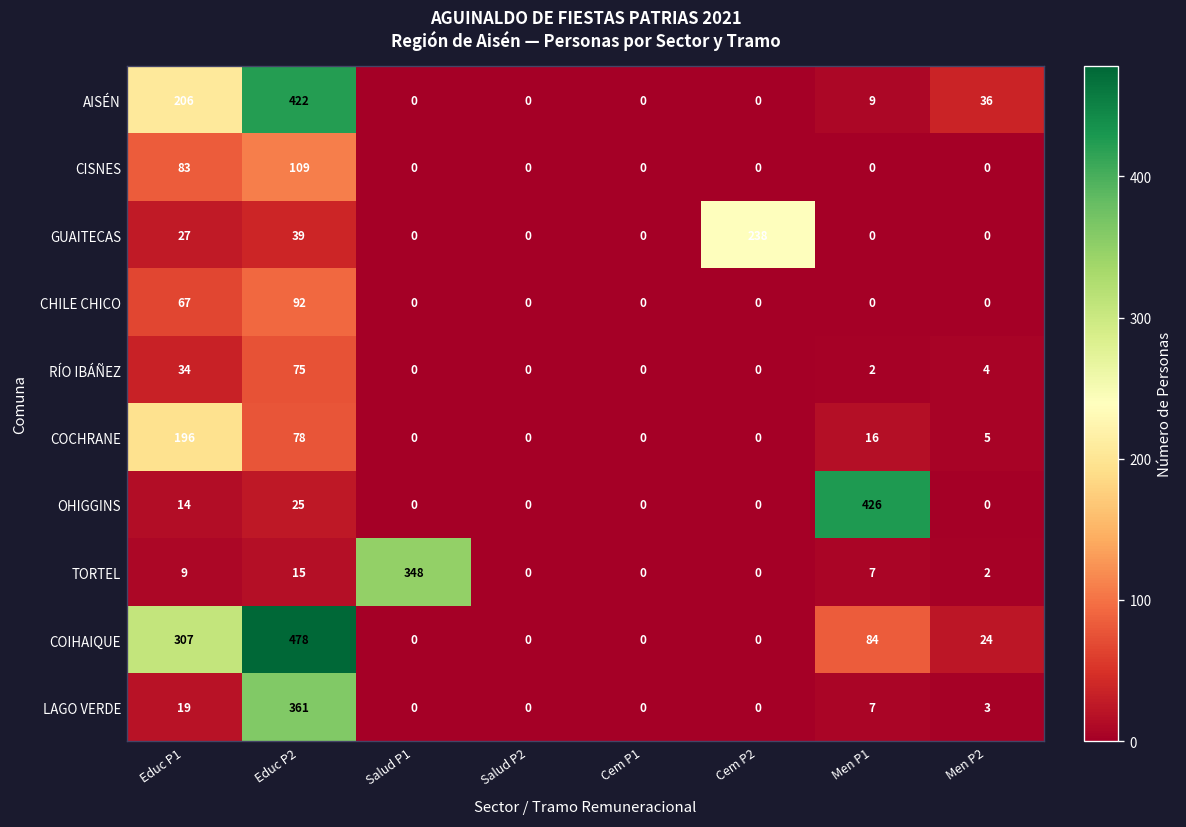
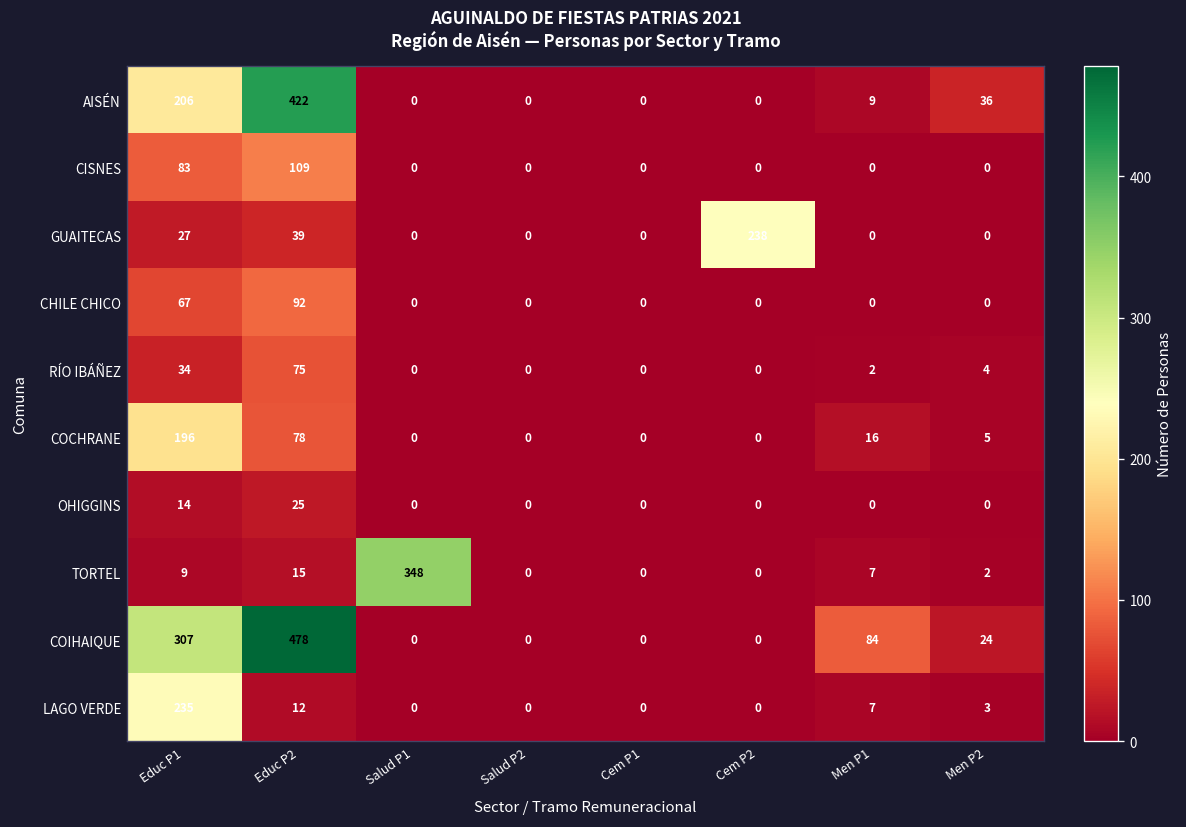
OHIGGINS, Men P1: 426 -> 0
LAGO VERDE, Educ P1: 19 -> 235
LAGO VERDE, Educ P2: 361 -> 12
